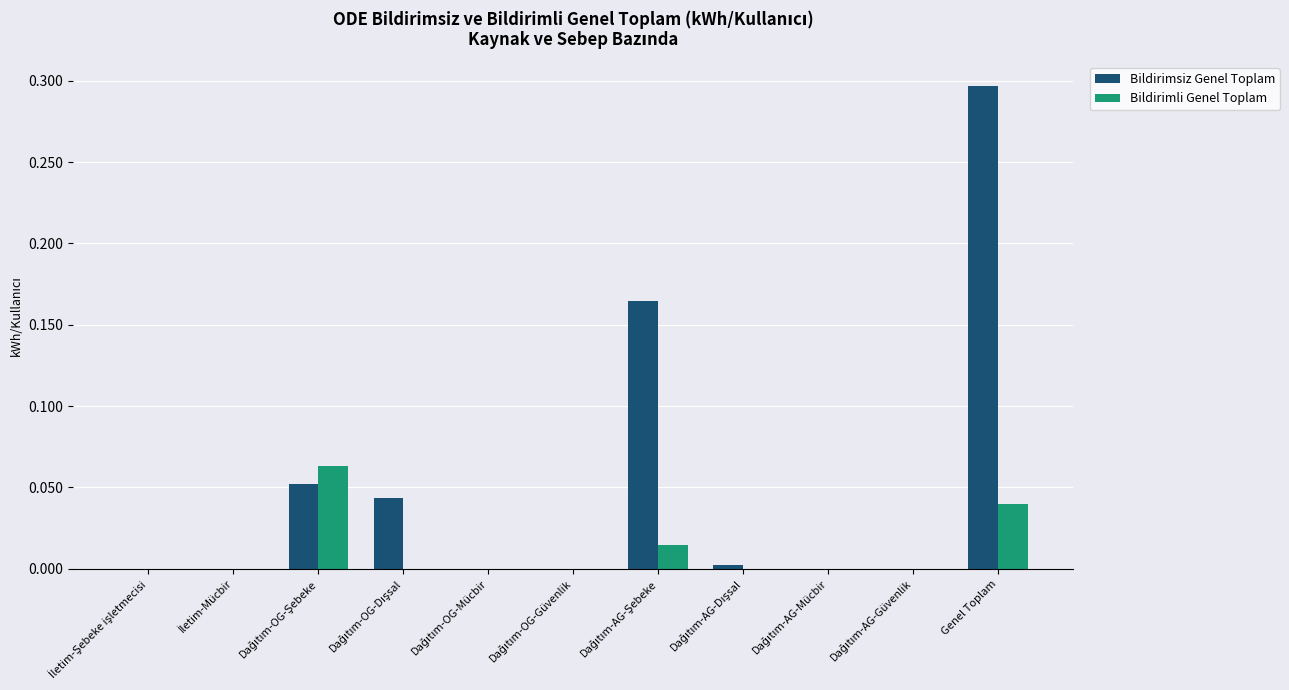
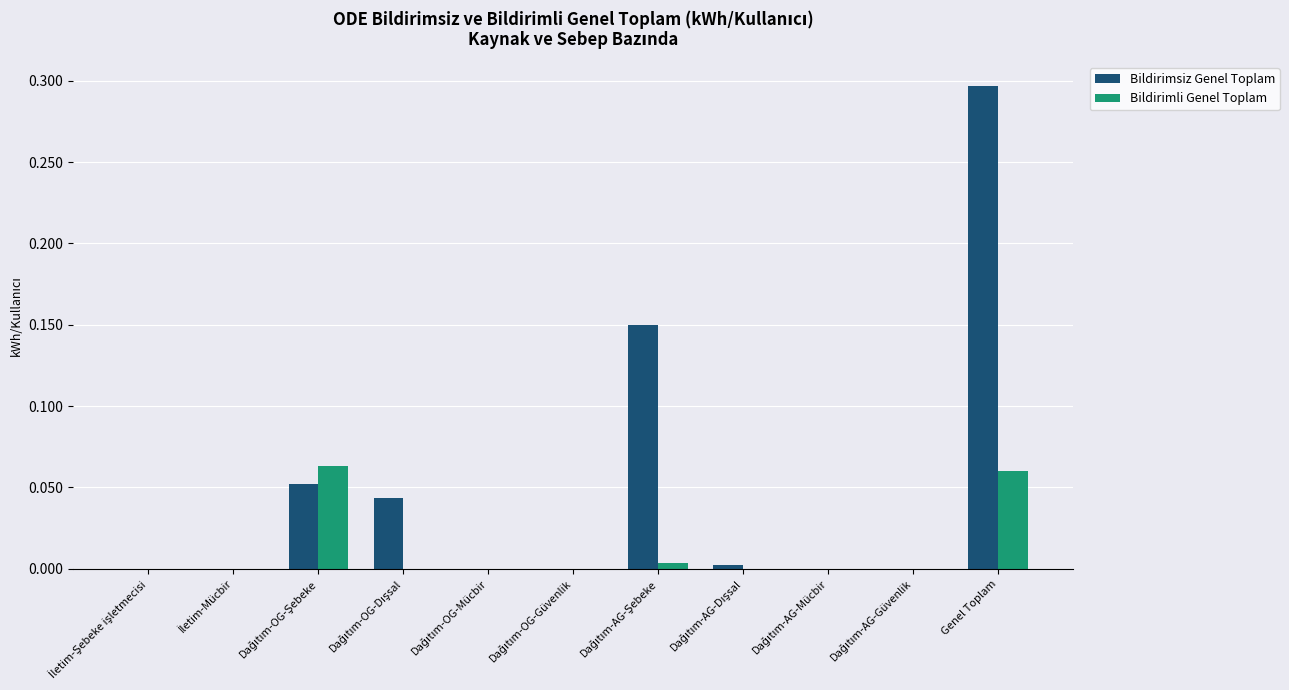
Bildirimsiz Genel Toplam, Dağıtım-AG-Şebeke: 0.164 -> 0.150
Bildirimli Genel Toplam, Dağıtım-AG-Şebeke: 0.015 -> 0.004
Bildirimli Genel Toplam, Genel Toplam: 0.040 -> 0.060
